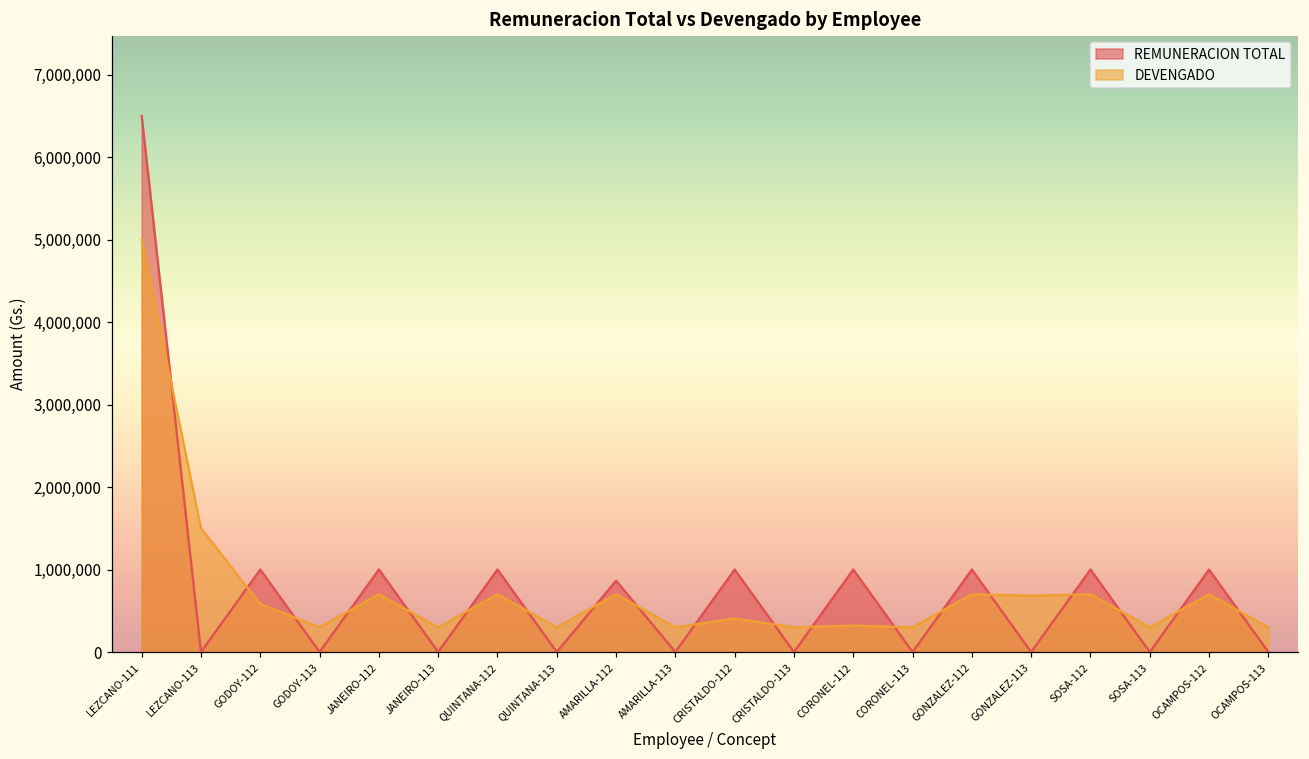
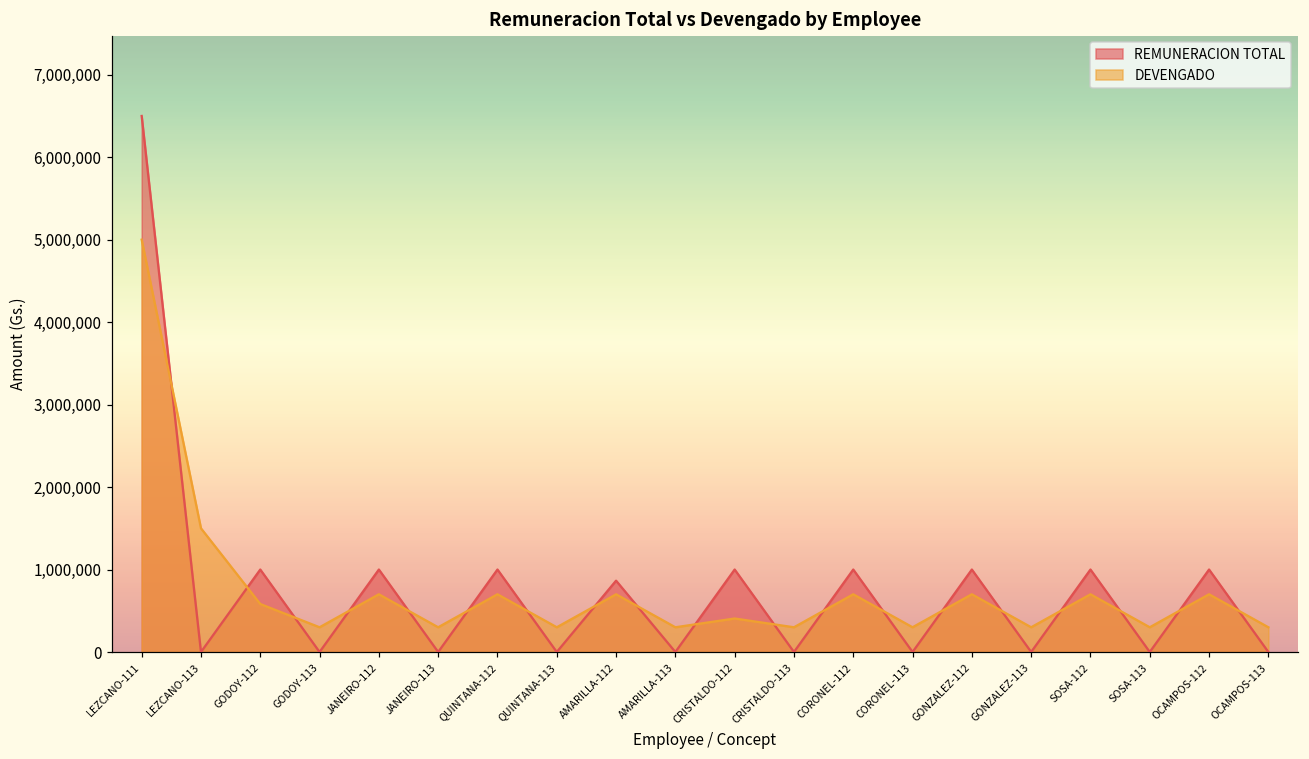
DEVENGADO, CORONEL-112: 300,000 -> 700,000
DEVENGADO, GONZALEZ-113: 700,000 -> 300,000
